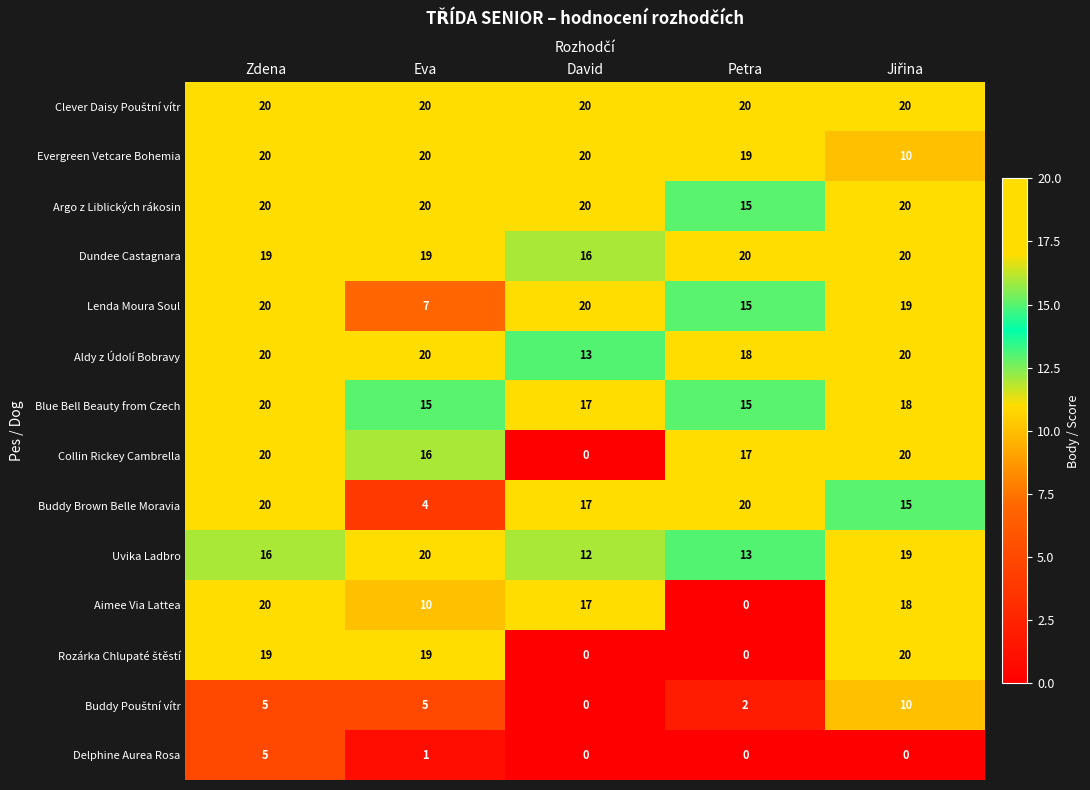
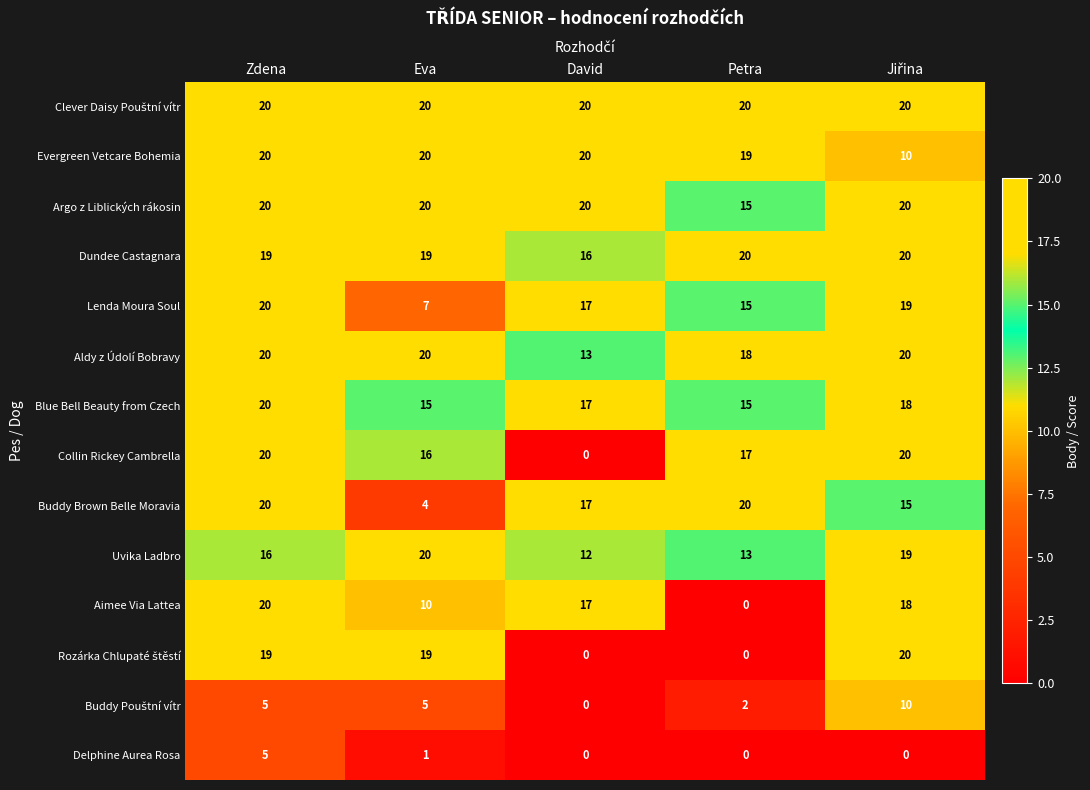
Lenda Moura Soul, David: 20 -> 17
